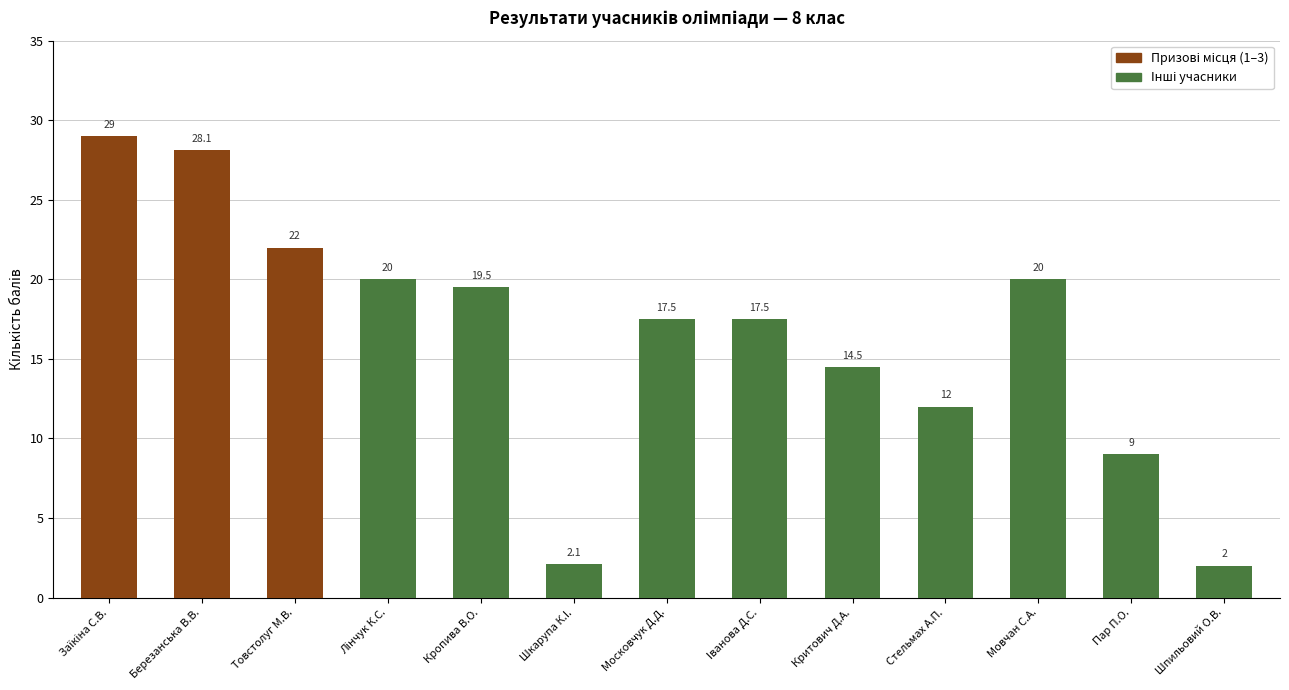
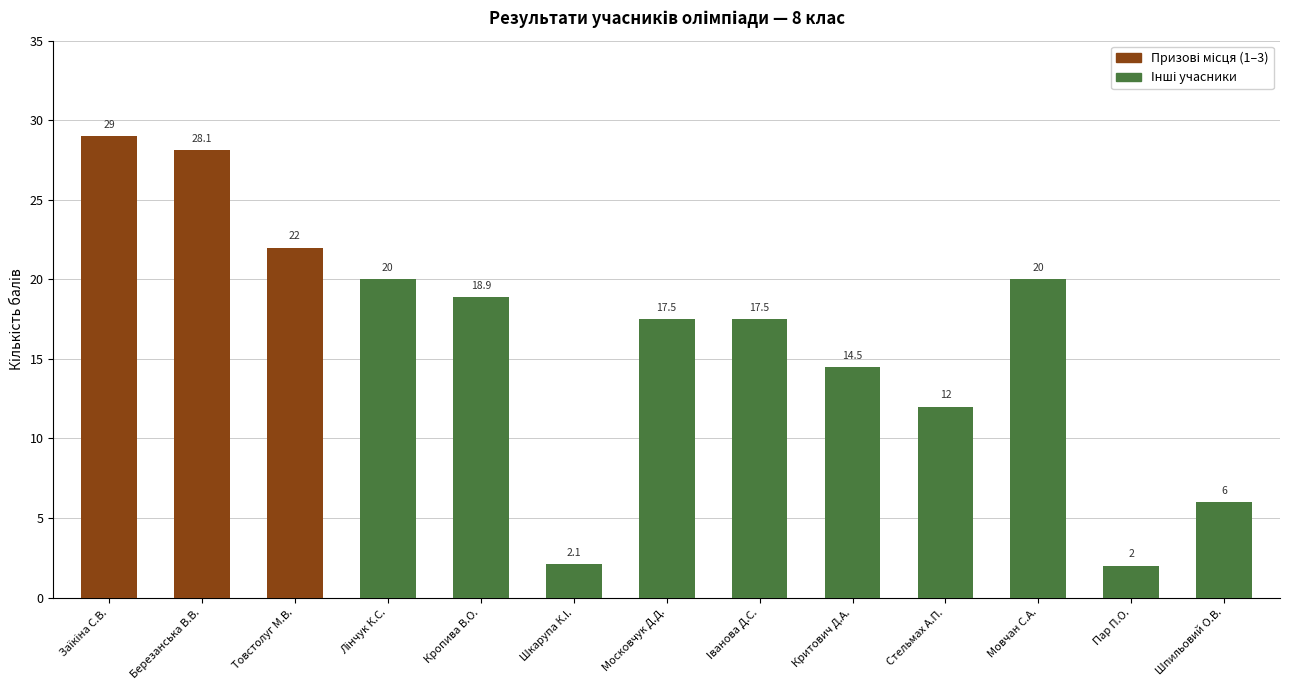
Кропива В.О.: 19.5 -> 18.9
Пар П.О.: 9 -> 2
Шпильовий О.В.: 2 -> 6
